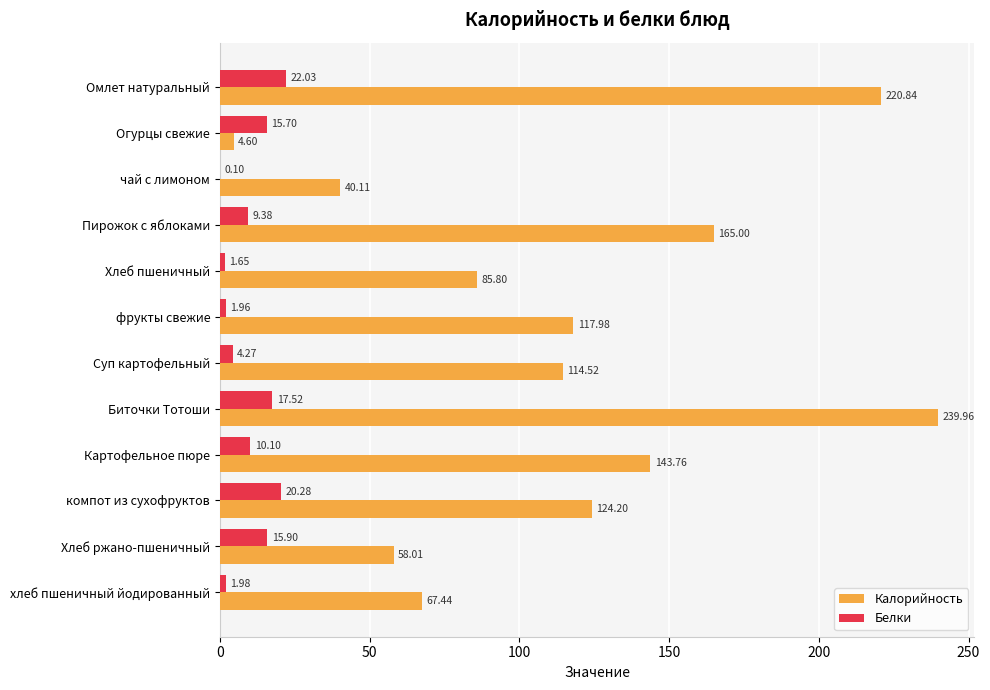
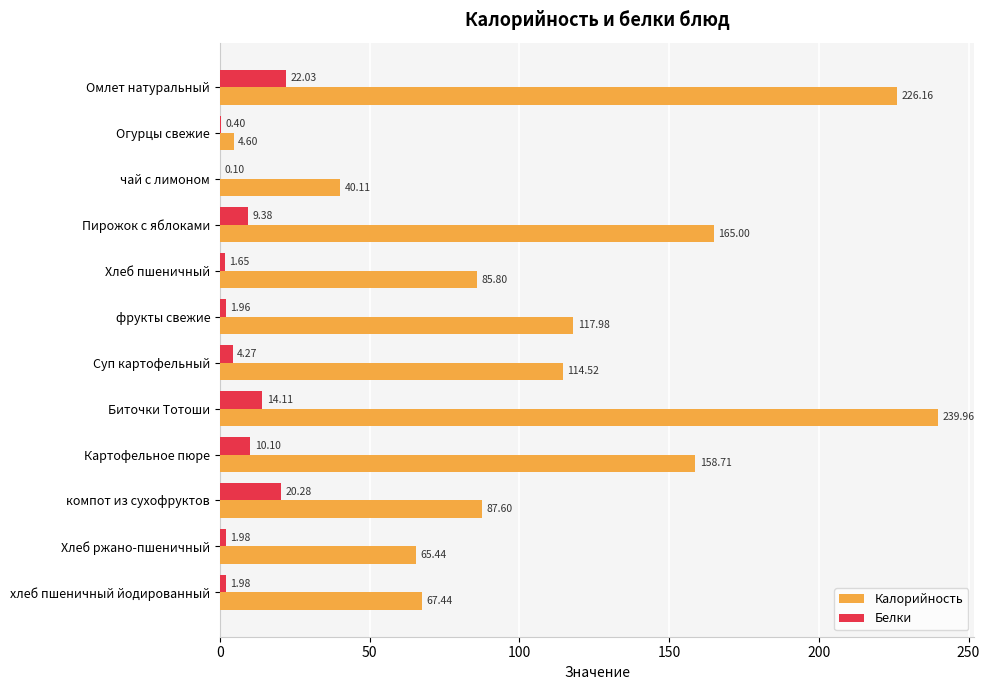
Калорийность, Омлет натуральный: 220.84 -> 226.16
Белки, Огурцы свежие: 15.70 -> 0.40
Белки, Биточки Тотоши: 17.52 -> 14.11
Калорийность, Картофельное пюре: 143.76 -> 158.71
Калорийность, компот из сухофруктов: 124.20 -> 87.60
Белки, Хлеб ржано-пшеничный: 15.90 -> 1.98
Калорийность, Хлеб ржано-пшеничный: 58.01 -> 65.44
